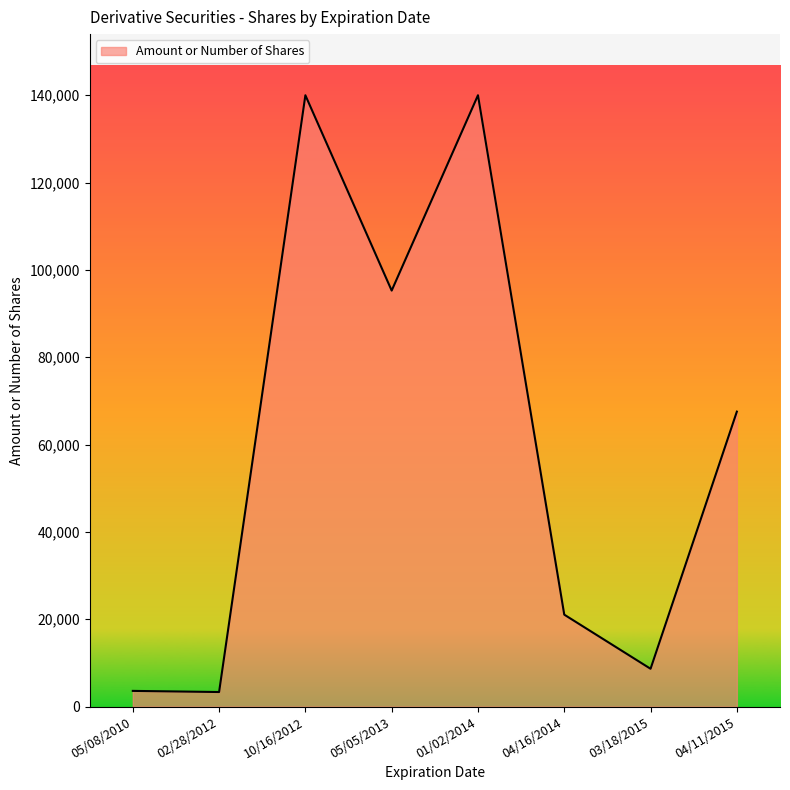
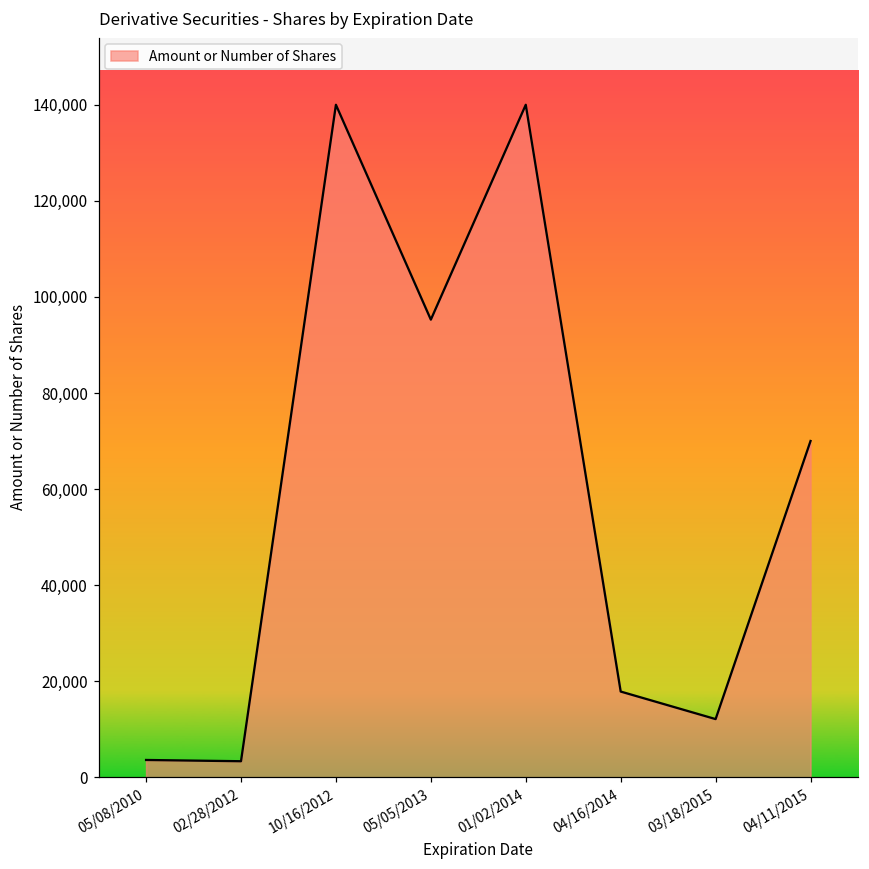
04/16/2014: 21,000 -> 18,000
03/18/2015: 9,000 -> 12,000
04/11/2015: 68,000 -> 70,000
